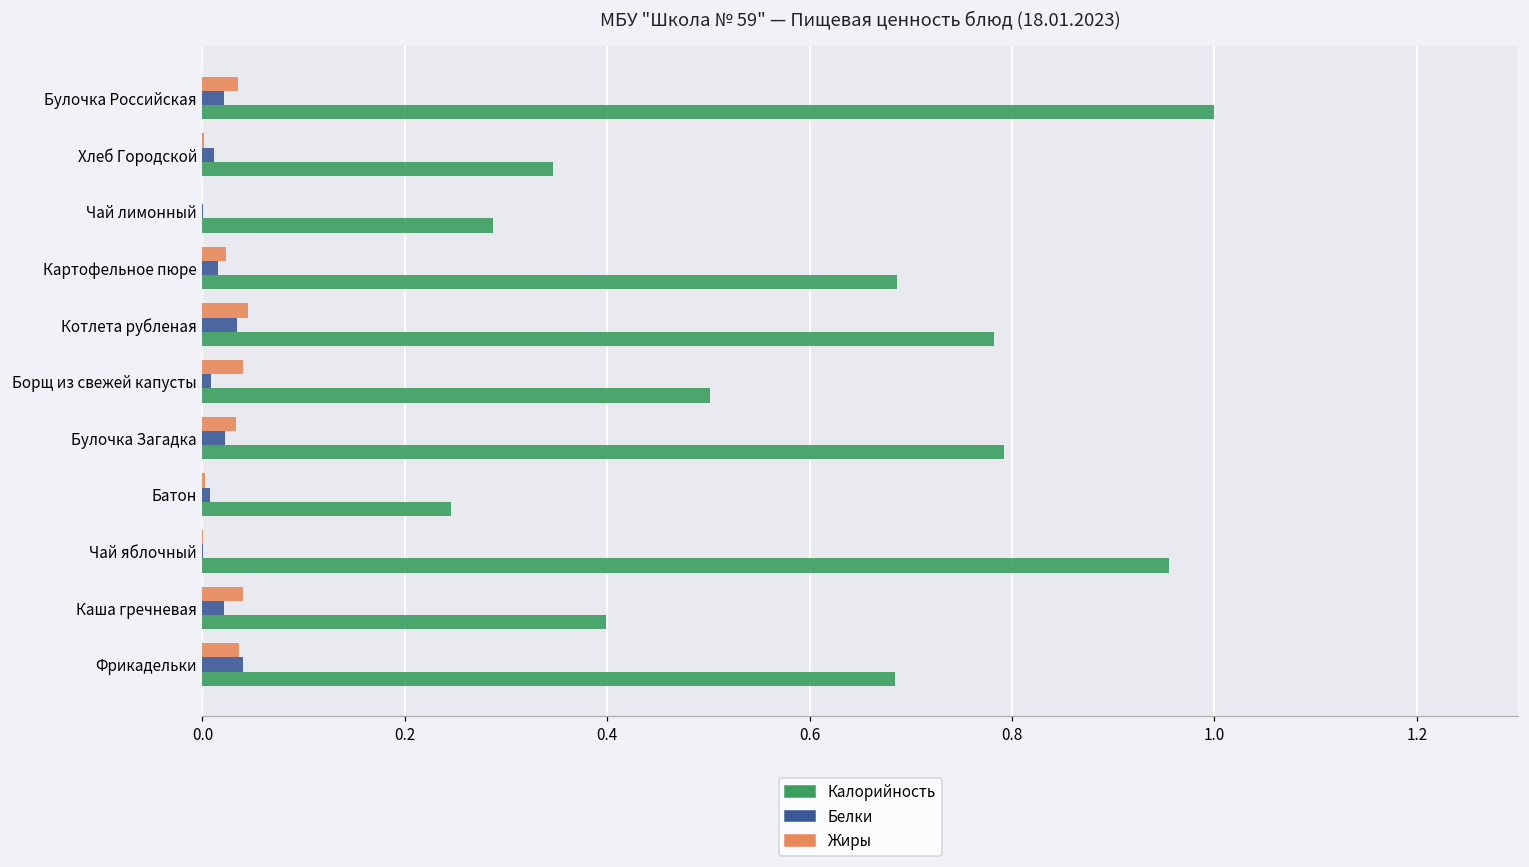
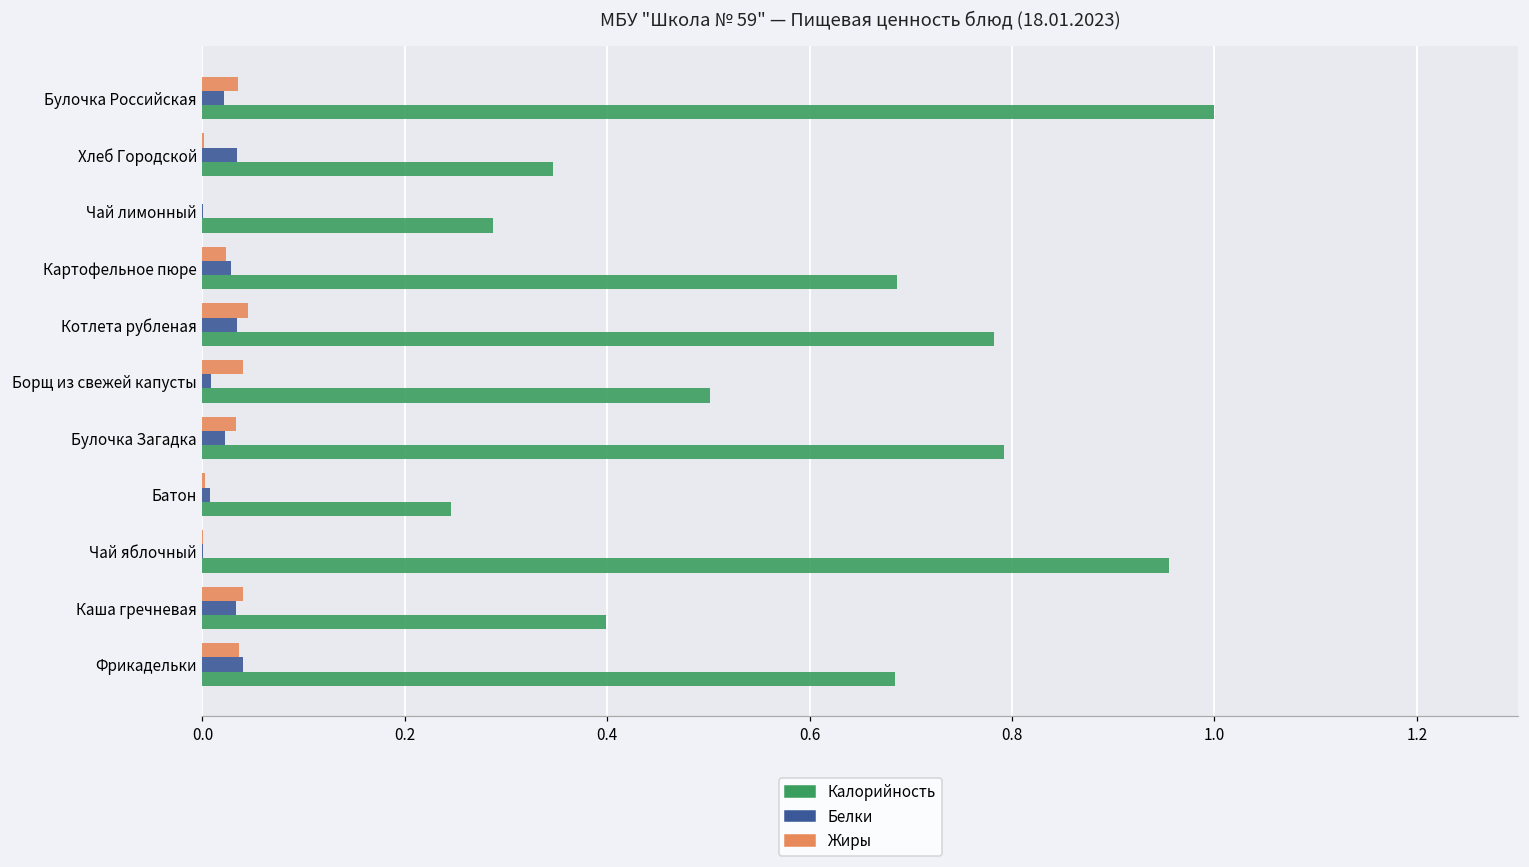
Белки, Хлеб Городской: 0.01 -> 0.03
Белки, Картофельное пюре: 0.02 -> 0.03
Белки, Каша гречневая: 0.02 -> 0.03
